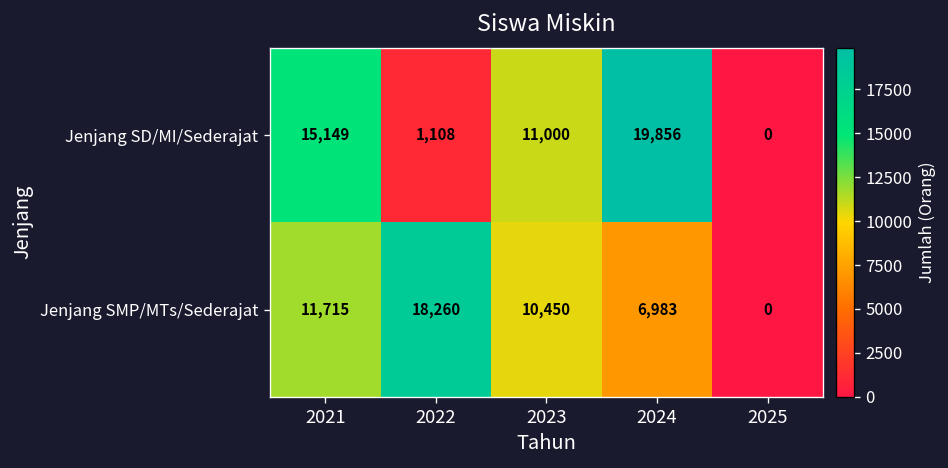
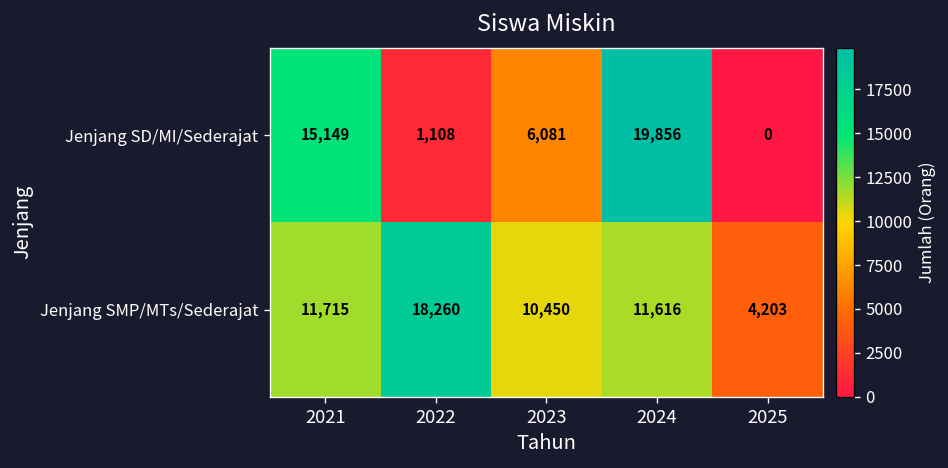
Jenjang SD/MI/Sederajat, 2023: 11,000 -> 6,081
Jenjang SMP/MTs/Sederajat, 2024: 6,983 -> 11,616
Jenjang SMP/MTs/Sederajat, 2025: 0 -> 4,203
